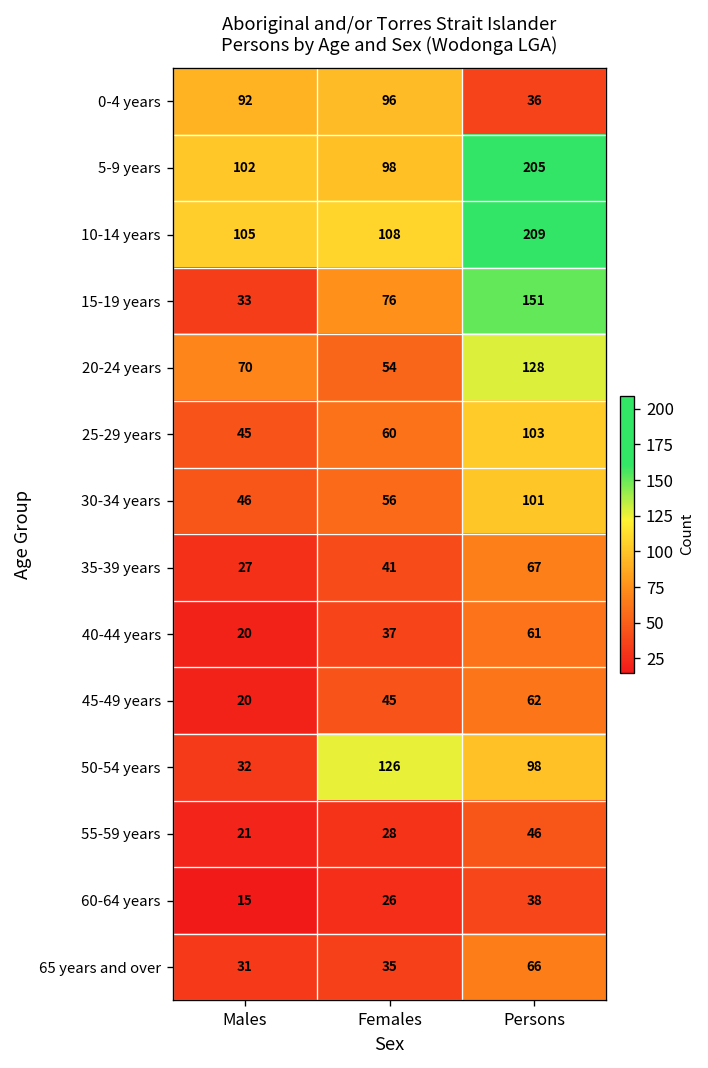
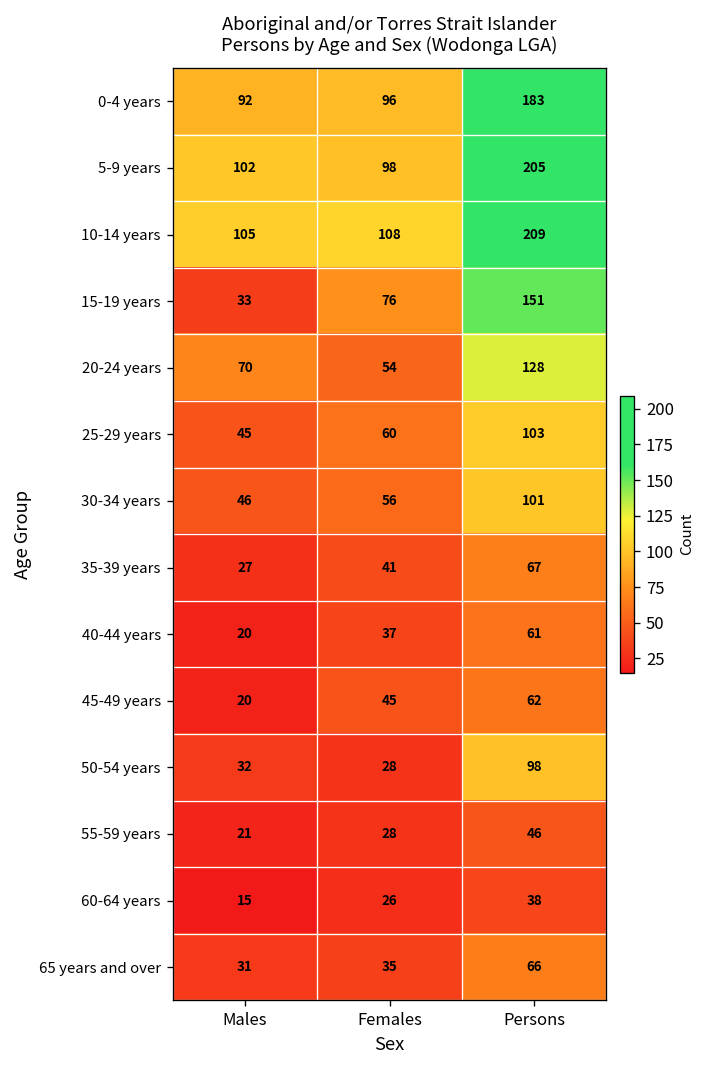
0-4 years, Persons: 36 -> 183
50-54 years, Females: 126 -> 28
